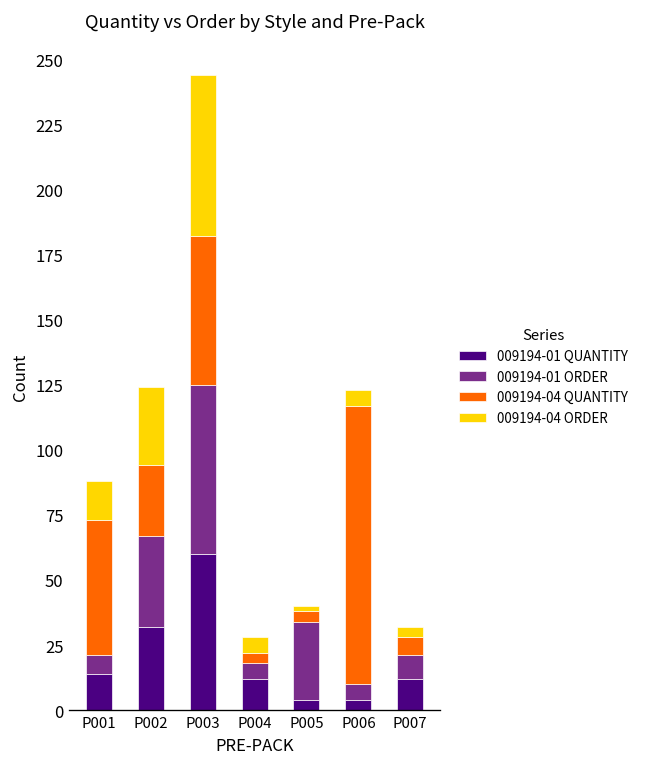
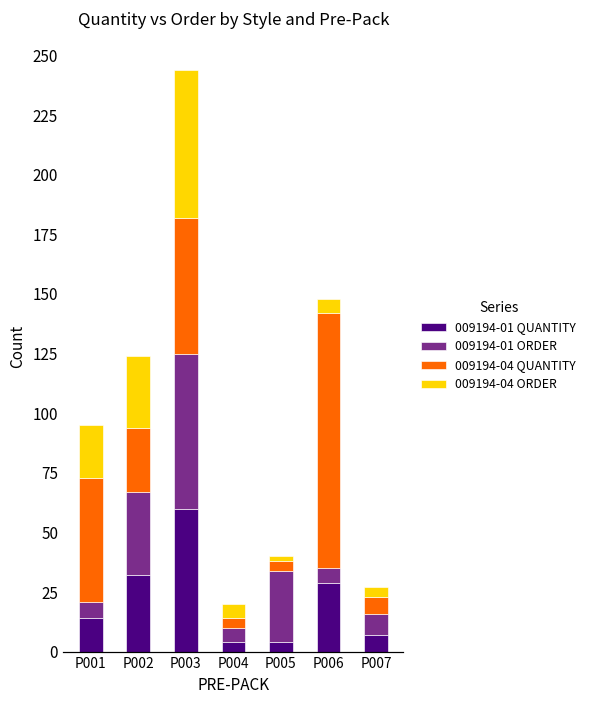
009194-04 ORDER, P001: 15 -> 22
009194-01 QUANTITY, P004: 12 -> 4
009194-01 QUANTITY, P006: 4 -> 29
009194-01 QUANTITY, P007: 12 -> 7
